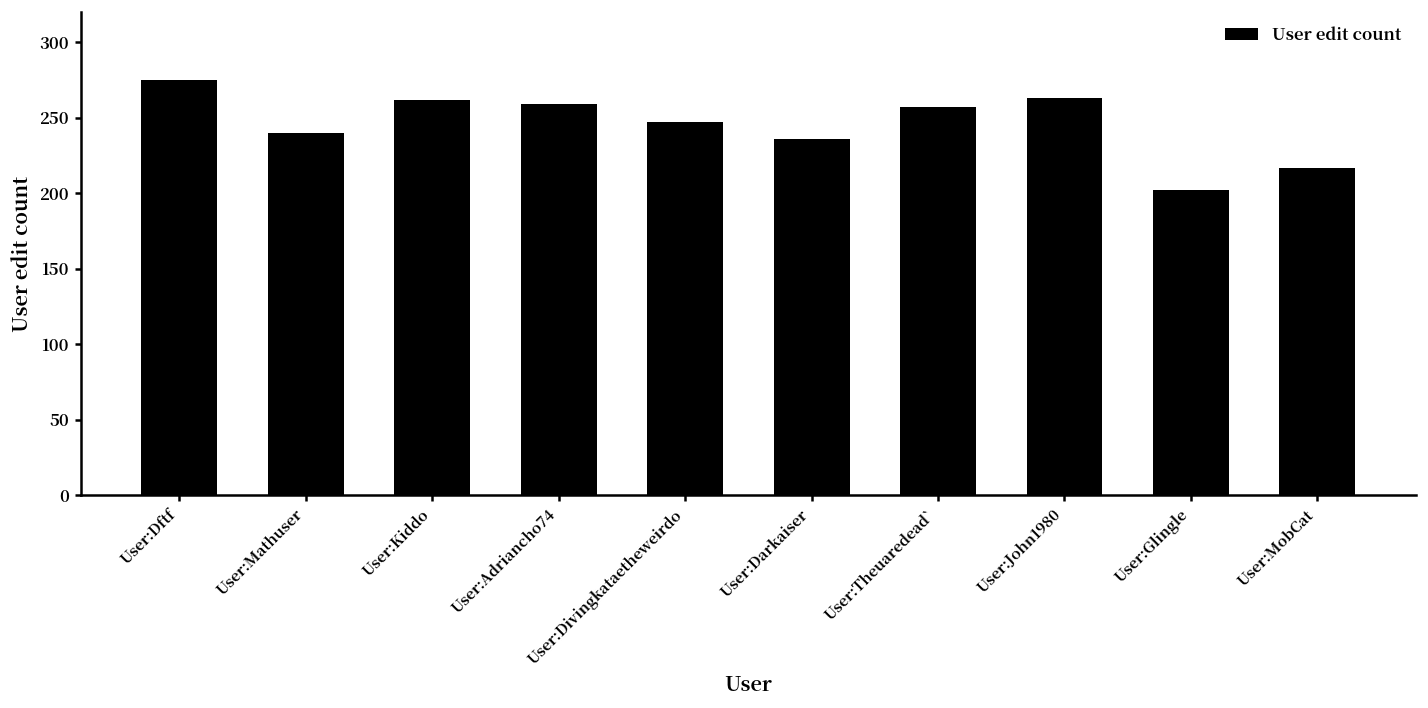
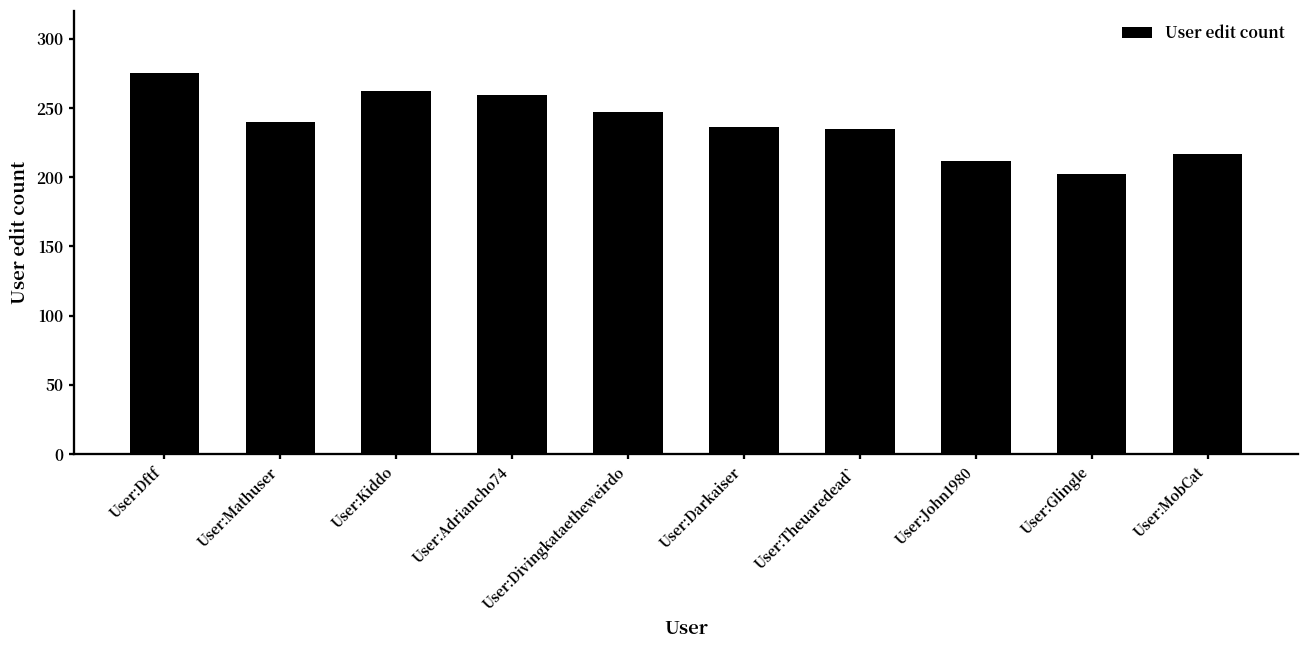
User:Theuaredead`: 257 -> 235
User:John1980: 263 -> 212
